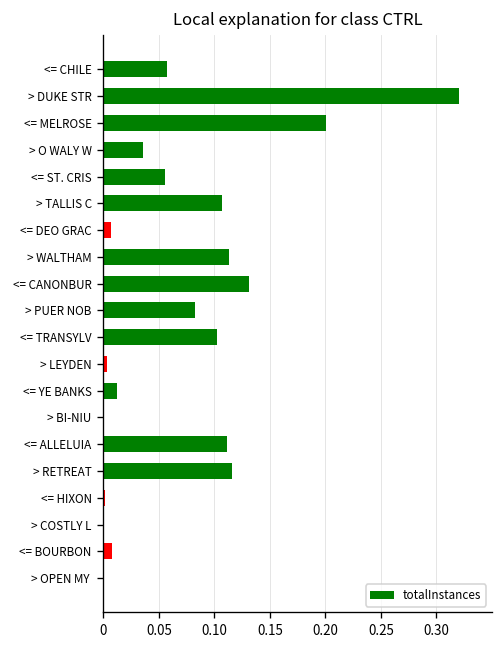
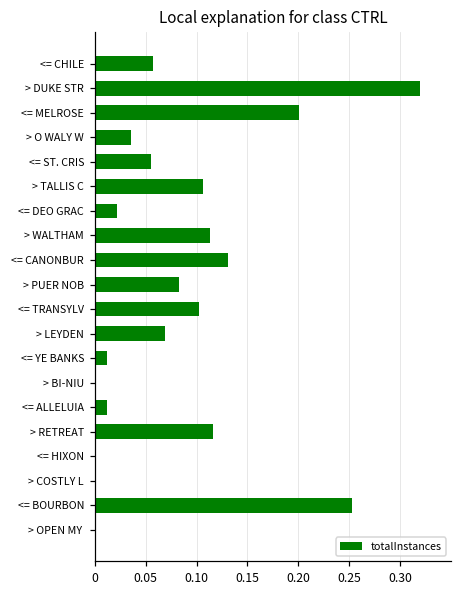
<= DEO GRAC: 0.01 -> 0.02
> LEYDEN: 0.00 -> 0.07
<= ALLELUIA: 0.11 -> 0.01
<= BOURBON: 0.01 -> 0.25
